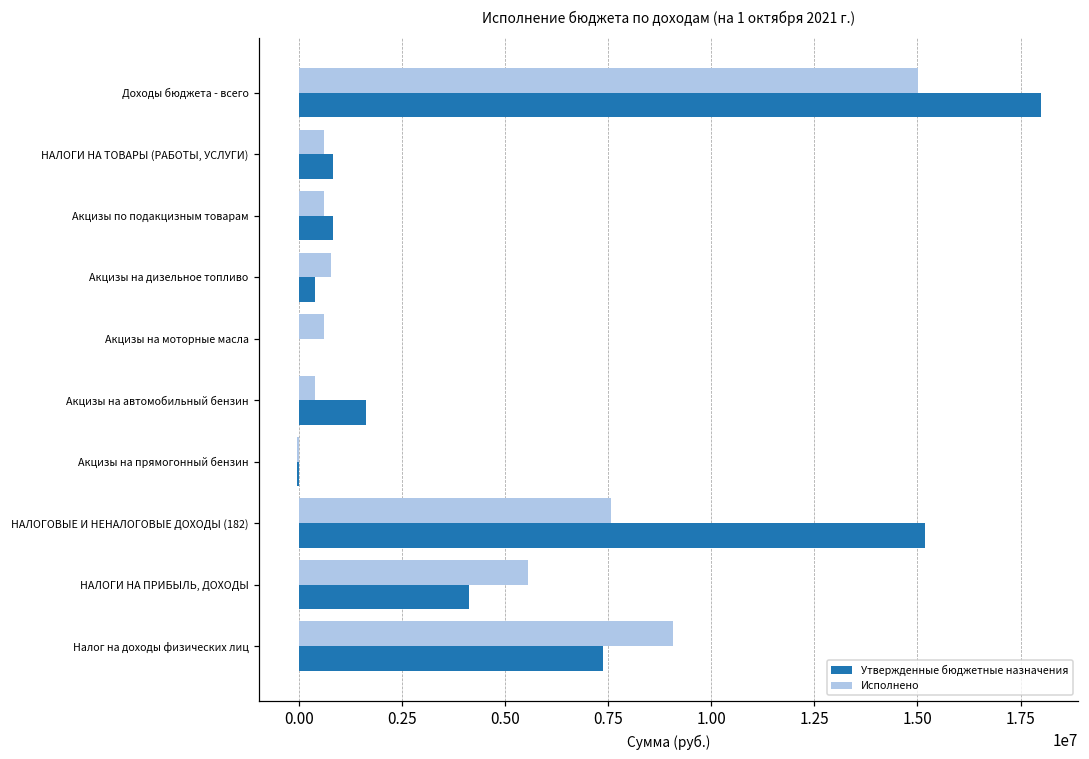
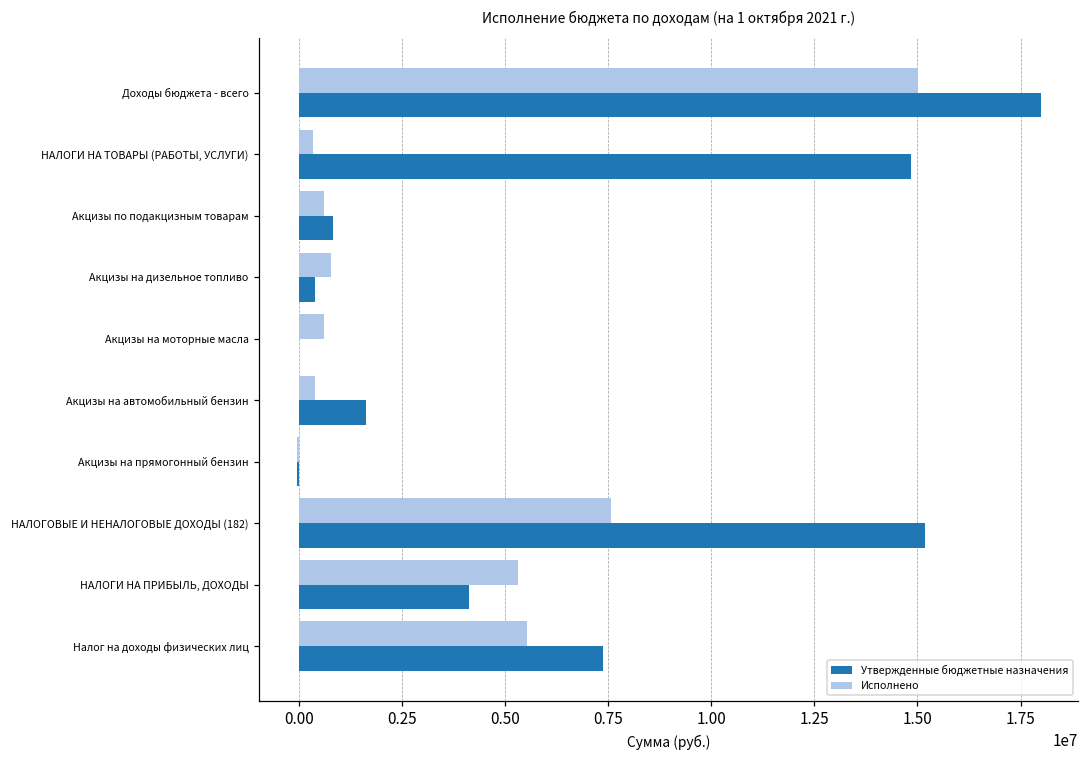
Исполнено, НАЛОГИ НА ТОВАРЫ (РАБОТЫ, УСЛУГИ): 600000 -> 300000
Утвержденные бюджетные назначения, НАЛОГИ НА ТОВАРЫ (РАБОТЫ, УСЛУГИ): 800000 -> 14800000
Исполнено, НАЛОГИ НА ПРИБЫЛЬ, ДОХОДЫ: 5600000 -> 5300000
Исполнено, Налог на доходы физических лиц: 9100000 -> 5500000
